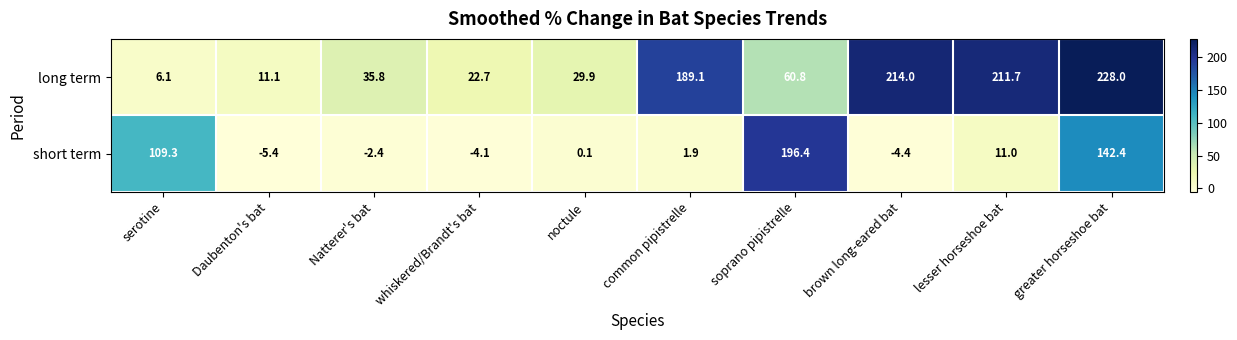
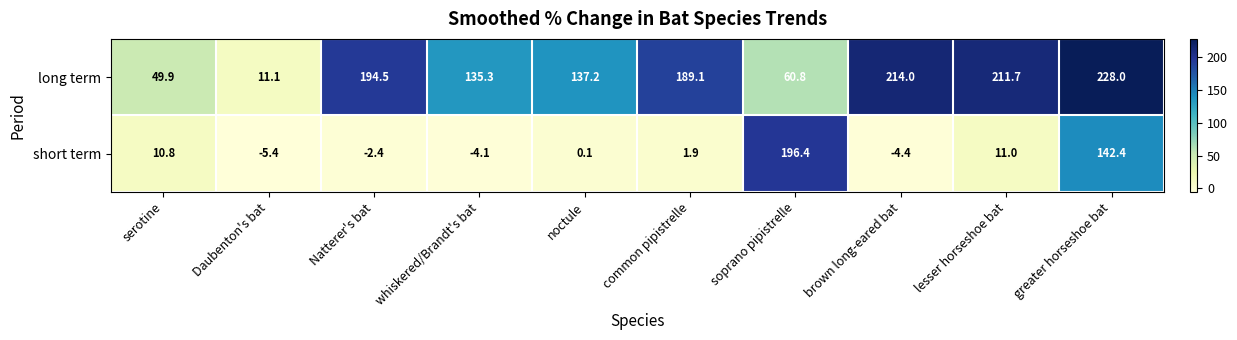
long term, serotine: 6.1 -> 49.9
long term, Natterer's bat: 35.8 -> 194.5
long term, whiskered/Brandt's bat: 22.7 -> 135.3
long term, noctule: 29.9 -> 137.2
short term, serotine: 109.3 -> 10.8
